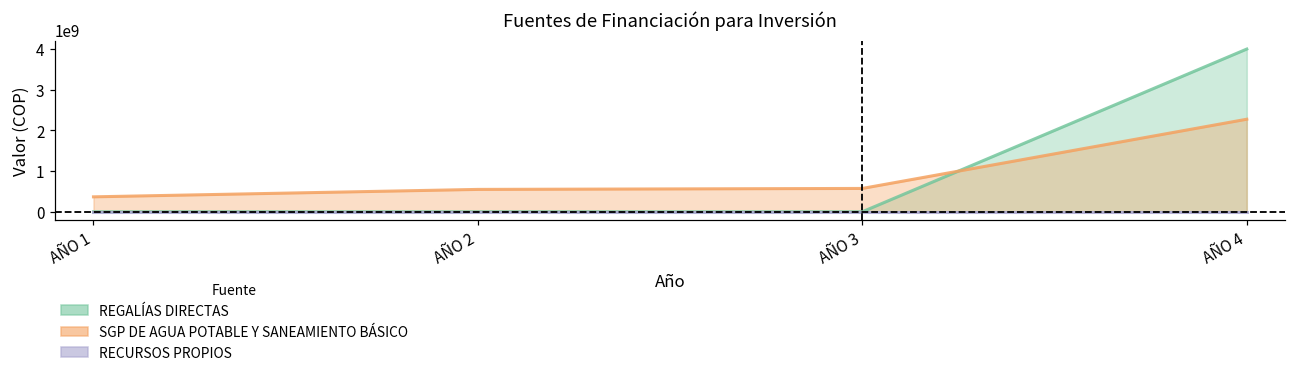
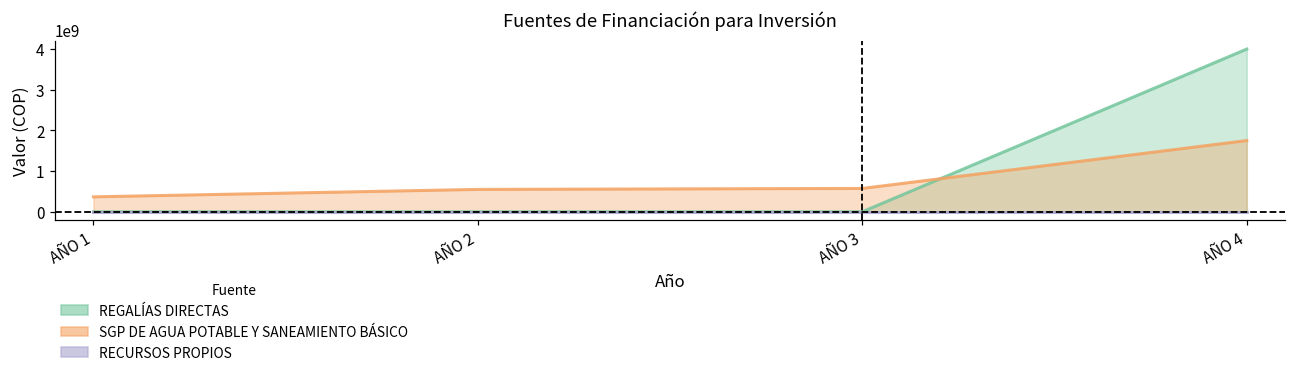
SGP DE AGUA POTABLE Y SANEAMIENTO BÁSICO, AÑO 4: 2300000000 -> 1800000000
